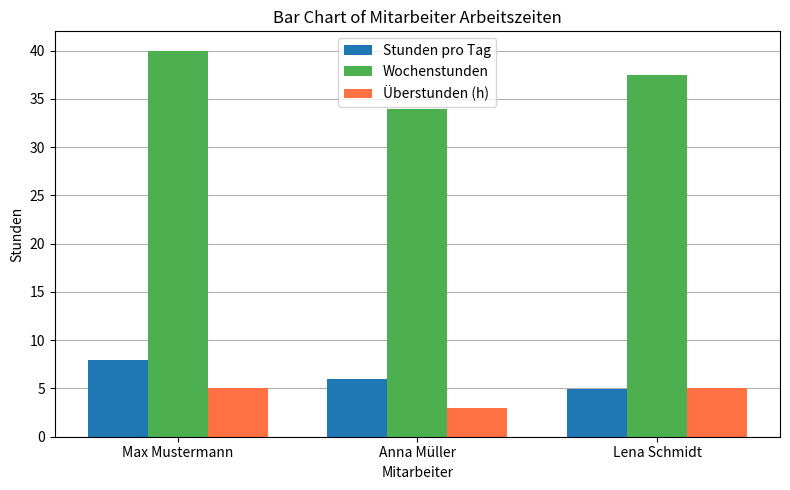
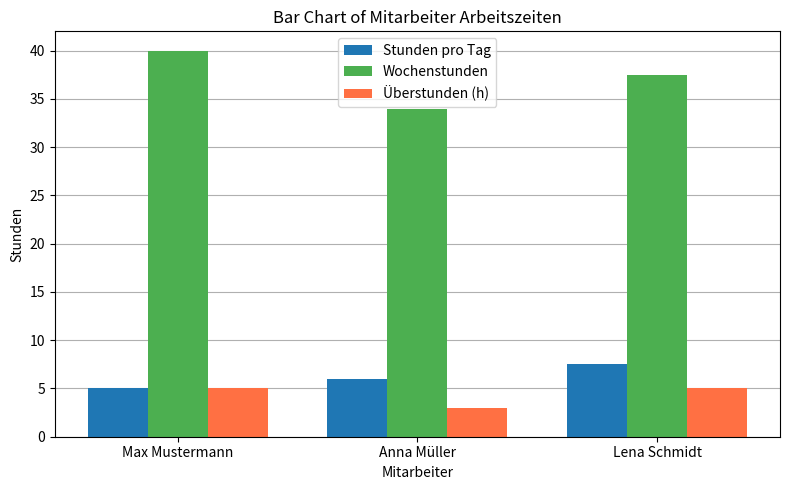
Stunden pro Tag, Max Mustermann: 8 -> 5
Stunden pro Tag, Lena Schmidt: 5 -> 8
